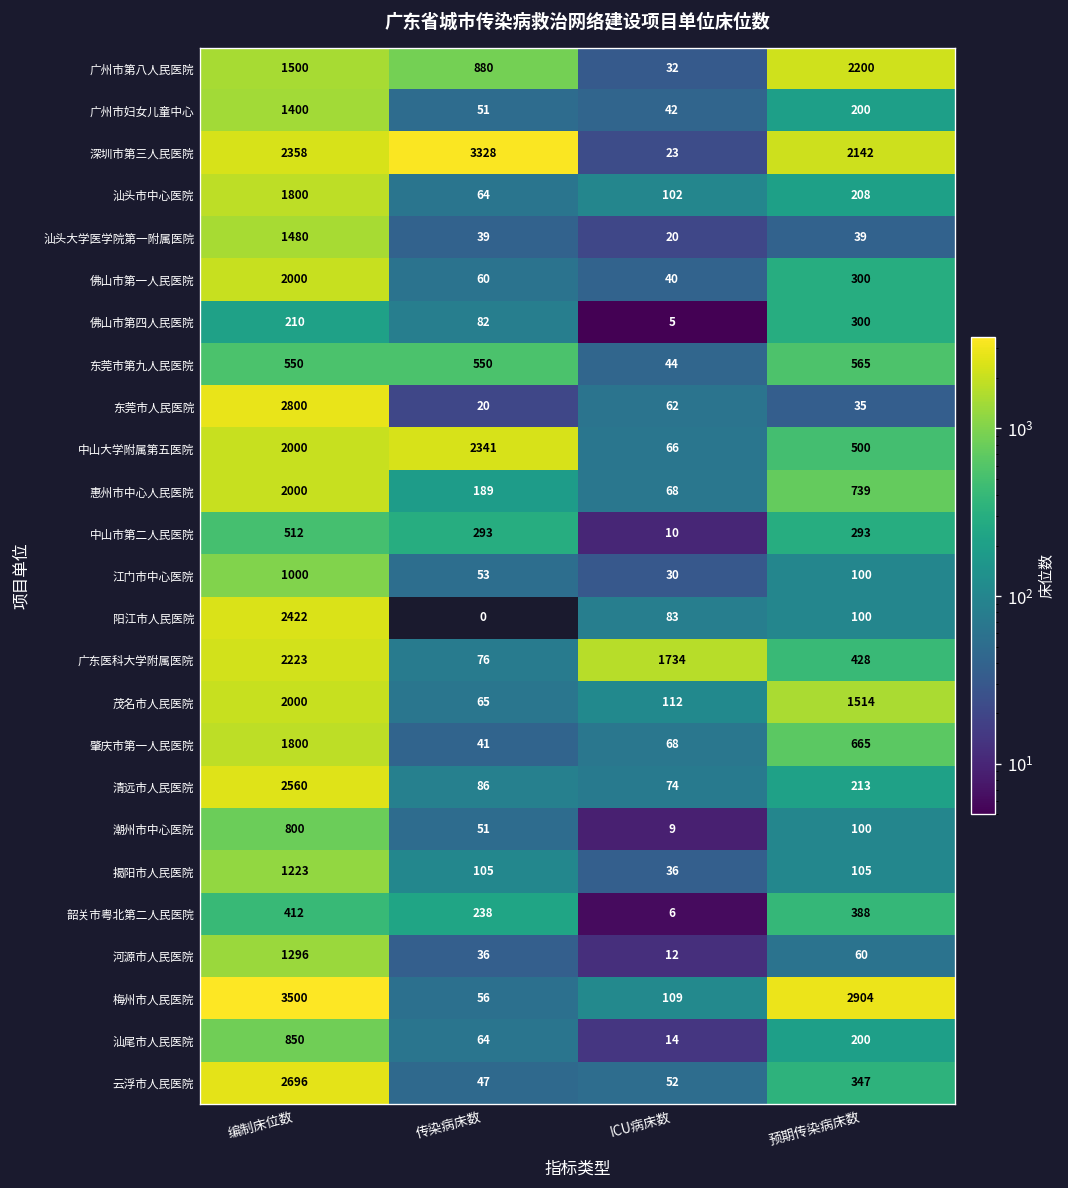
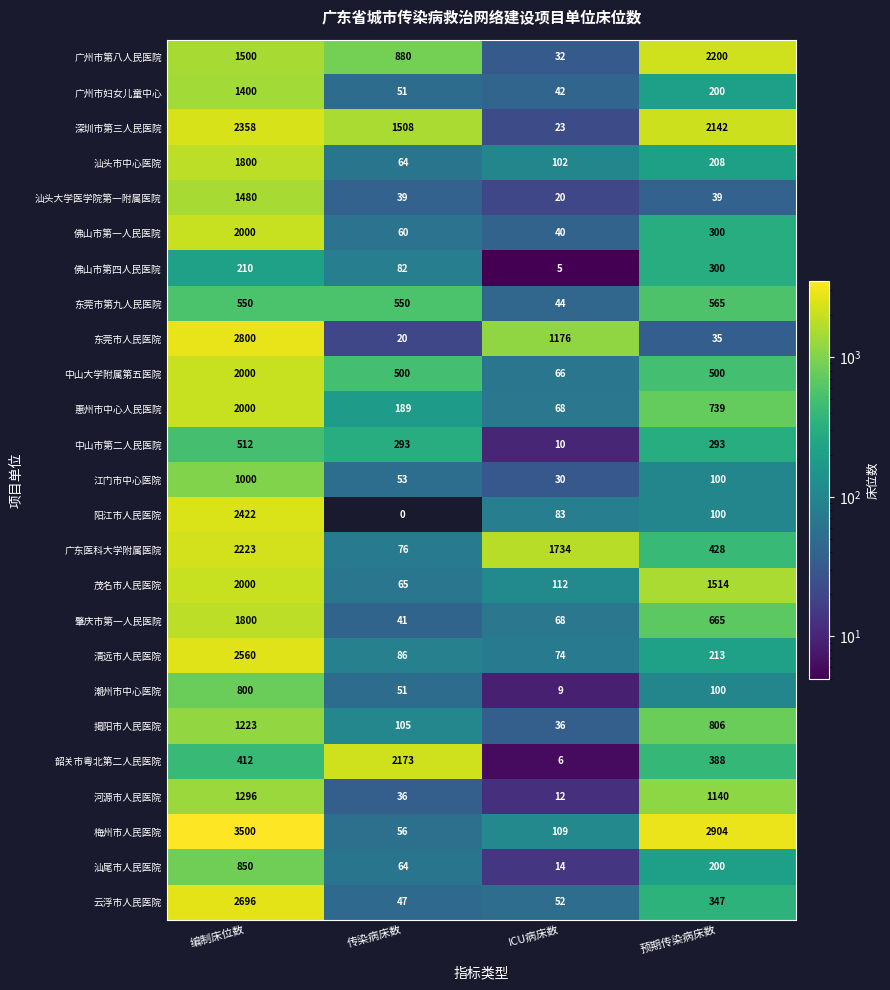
深圳市第三人民医院, 传染病床数: 3328 -> 1508
东莞市人民医院, ICU病床数: 62 -> 1176
中山大学附属第五医院, 传染病床数: 2341 -> 500
揭阳市人民医院, 预期传染病床数: 105 -> 806
韶关市粤北第二人民医院, 传染病床数: 238 -> 2173
河源市人民医院, 预期传染病床数: 60 -> 1140
